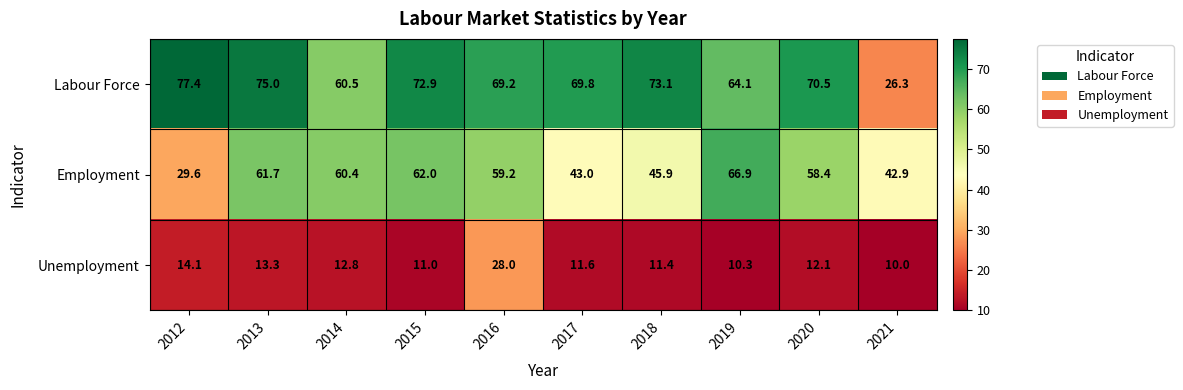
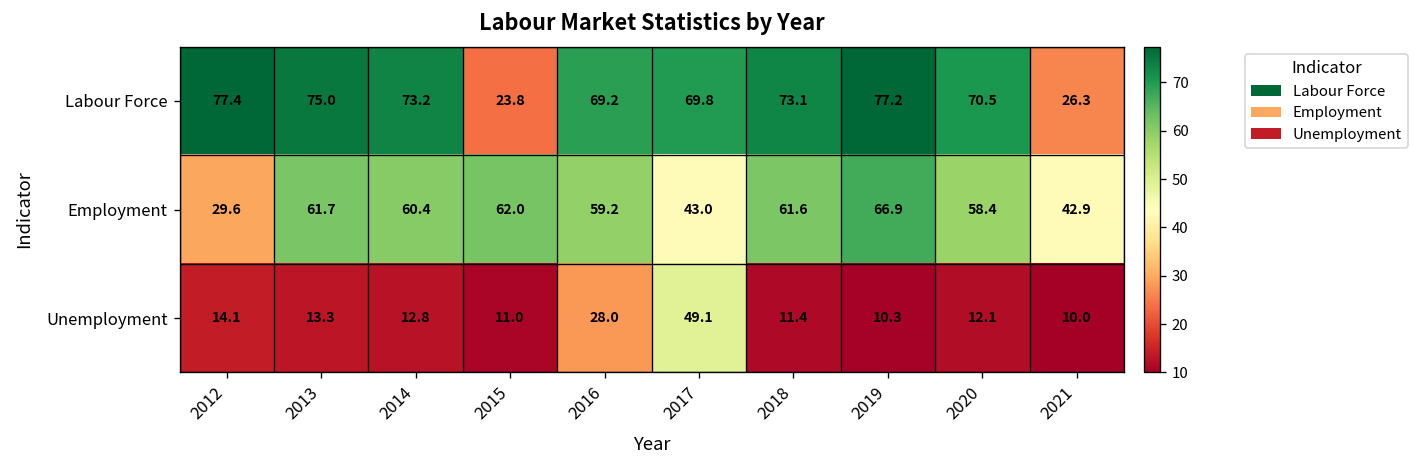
Labour Force, 2014: 60.5 -> 73.2
Labour Force, 2015: 72.9 -> 23.8
Labour Force, 2019: 64.1 -> 77.2
Employment, 2018: 45.9 -> 61.6
Unemployment, 2017: 11.6 -> 49.1
